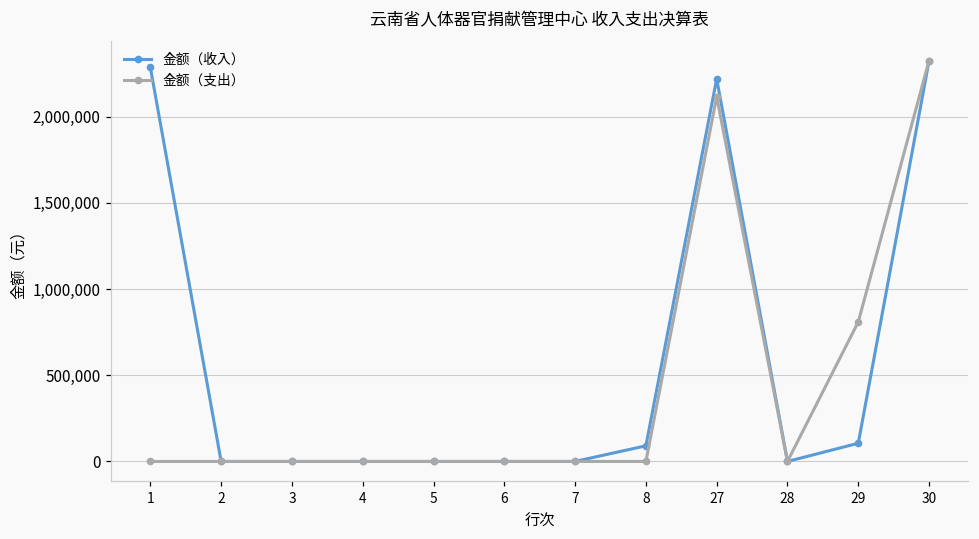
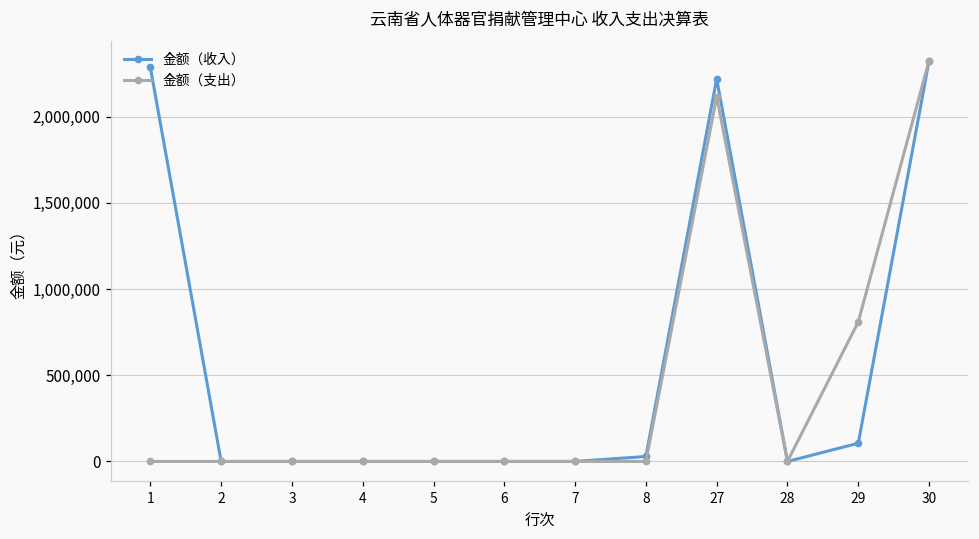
金额（收入）, 8: 90,000 -> 30,000
